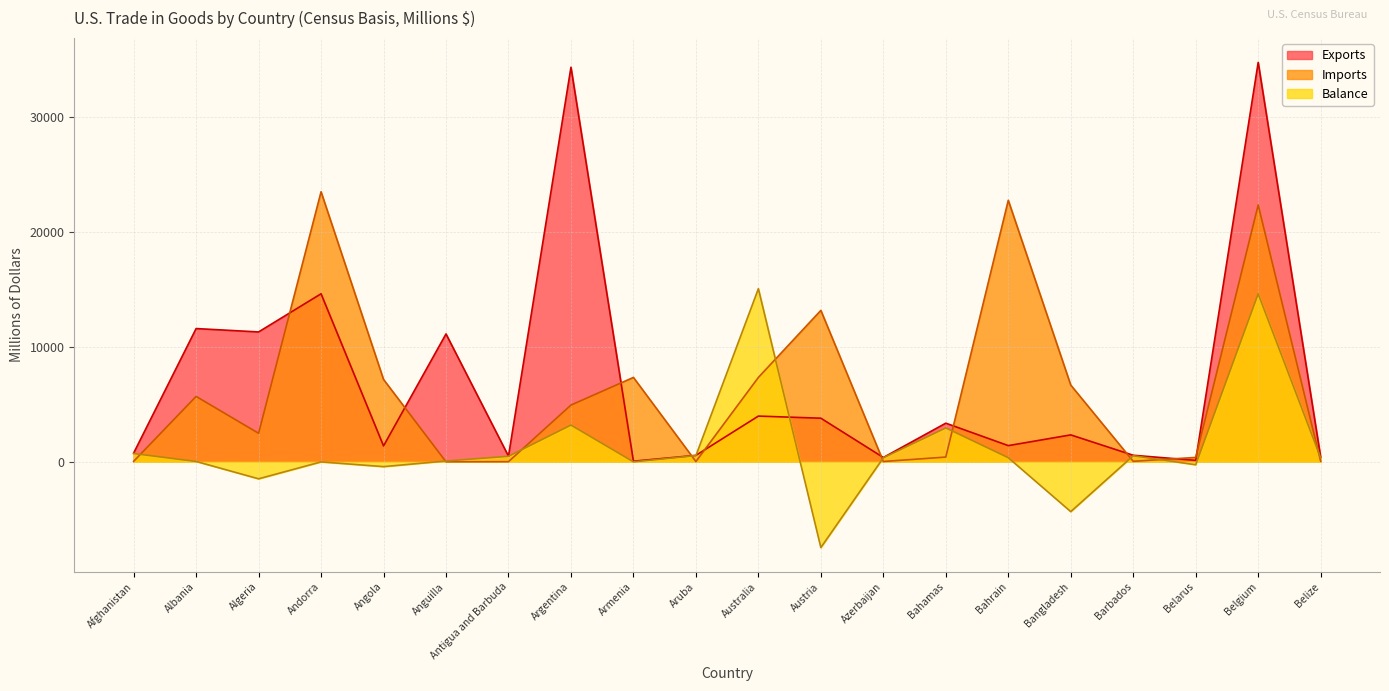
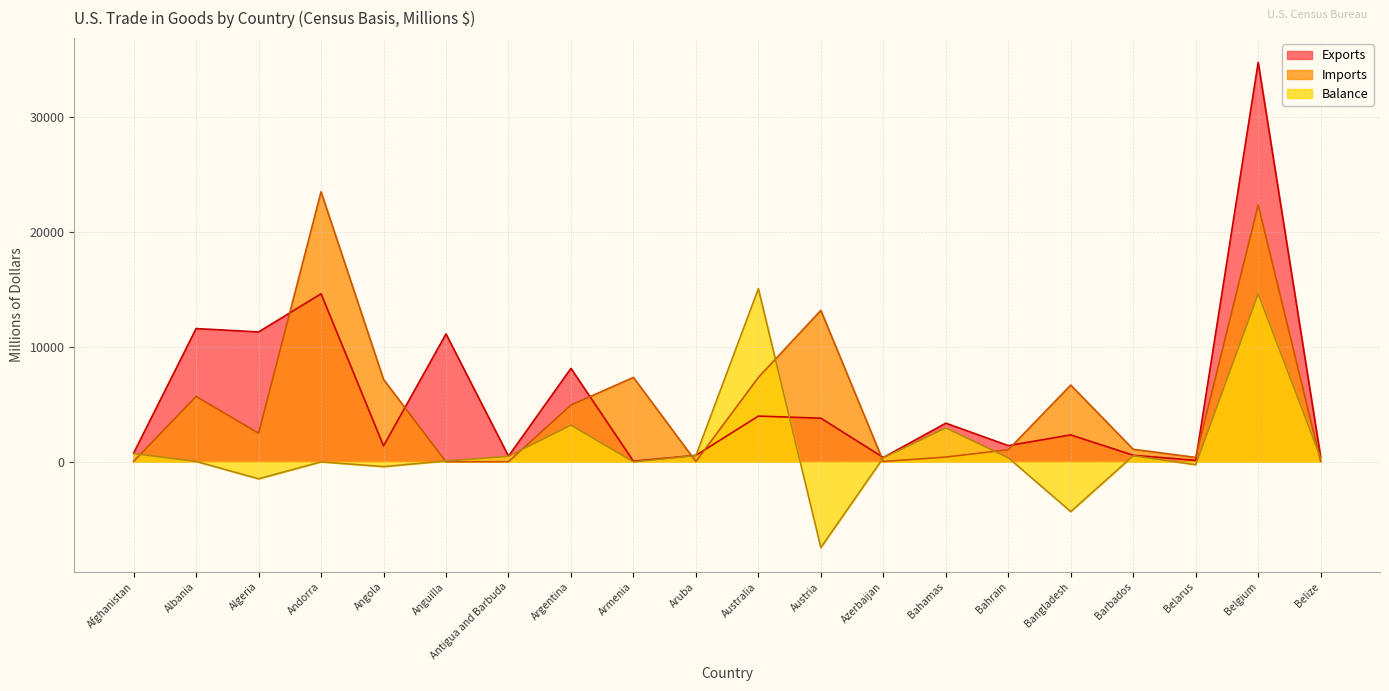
Exports, Argentina: 34300 -> 8100
Imports, Bahrain: 22700 -> 1100
Imports, Barbados: 0 -> 1100
